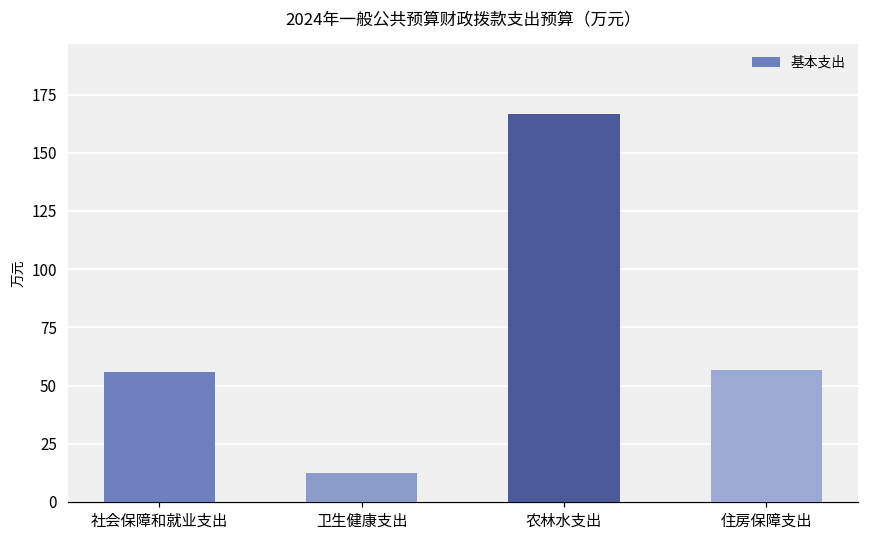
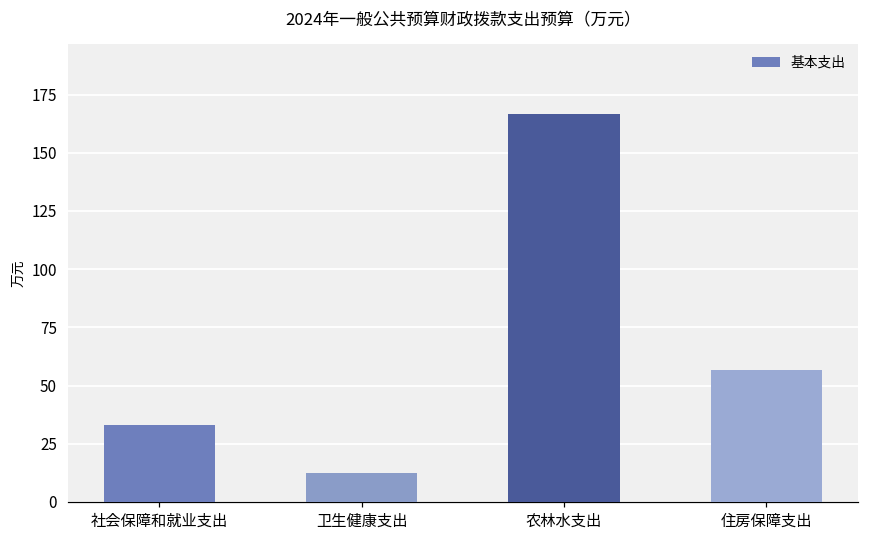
社会保障和就业支出: 56 -> 33
